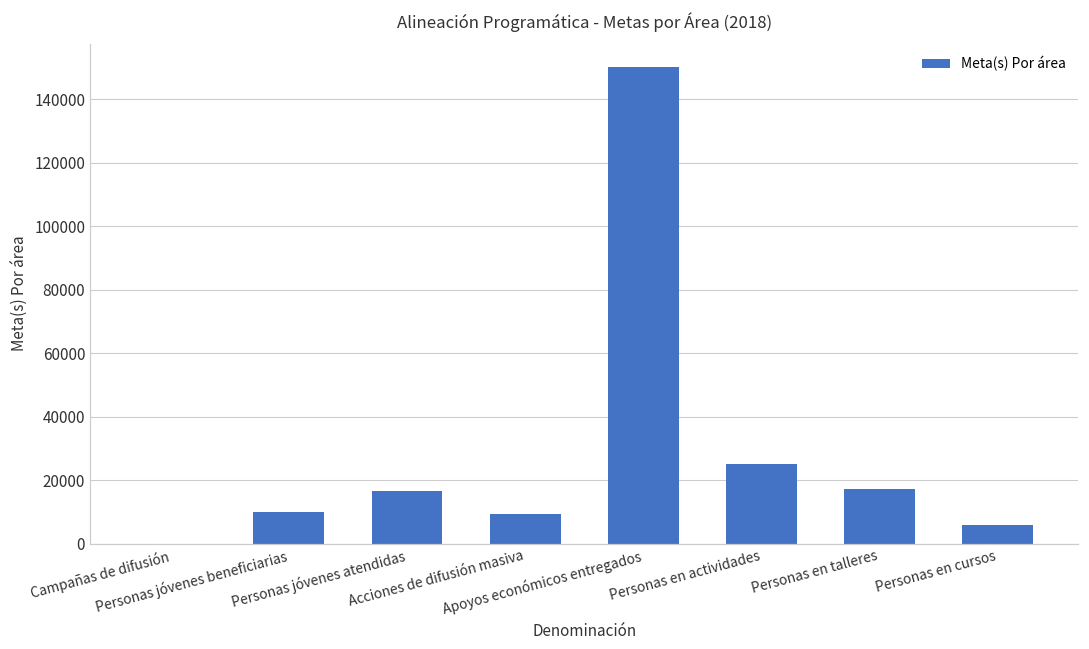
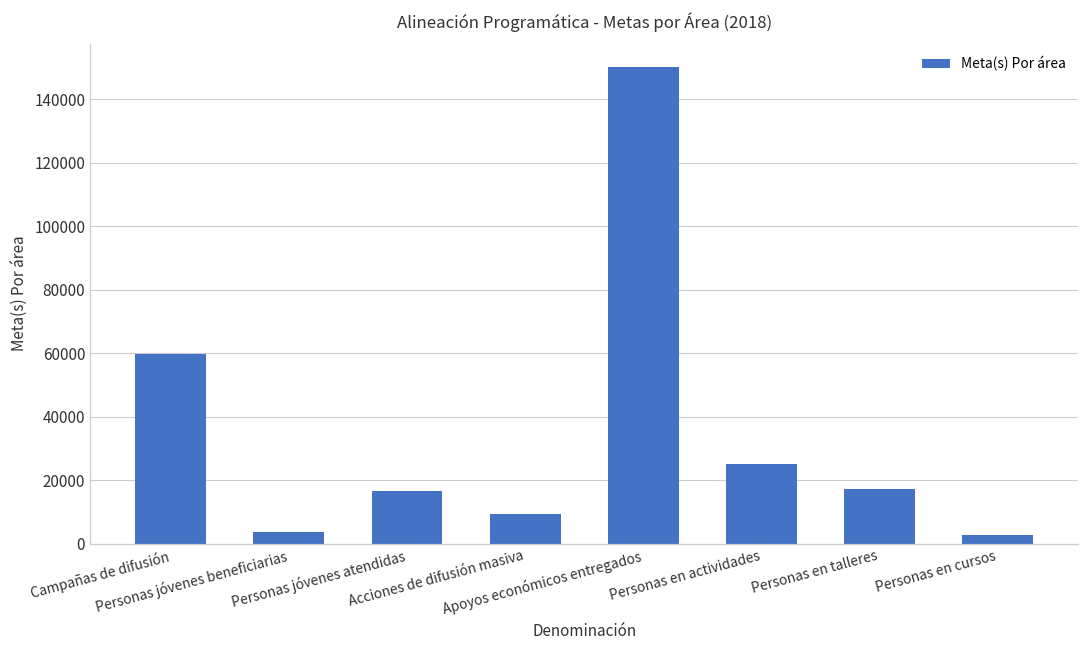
Campañas de difusión: 0 -> 60000
Personas jóvenes beneficiarias: 10000 -> 4000
Personas en cursos: 6000 -> 3000
